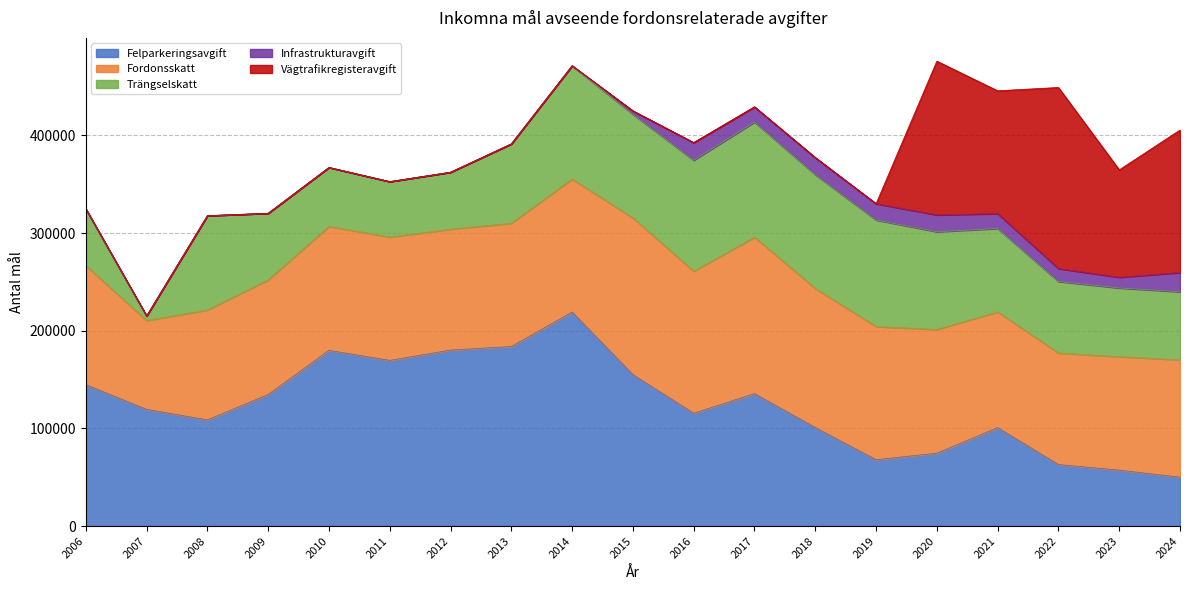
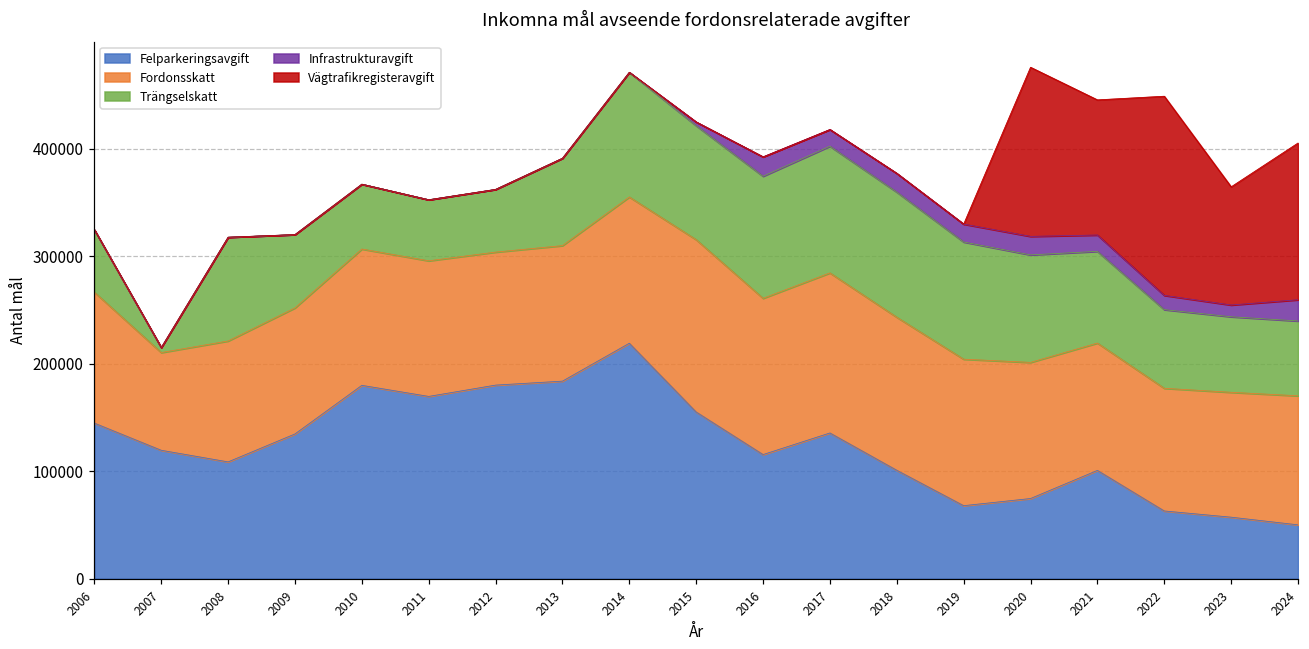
Fordonsskatt, 2017: 160000 -> 150000
